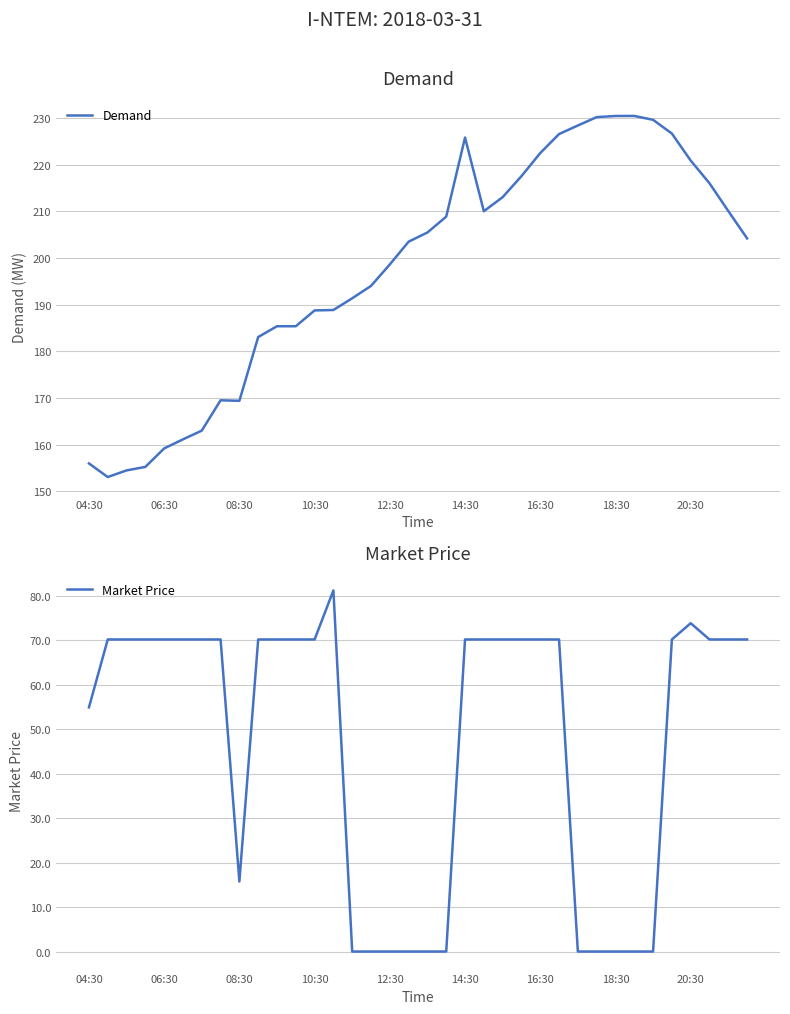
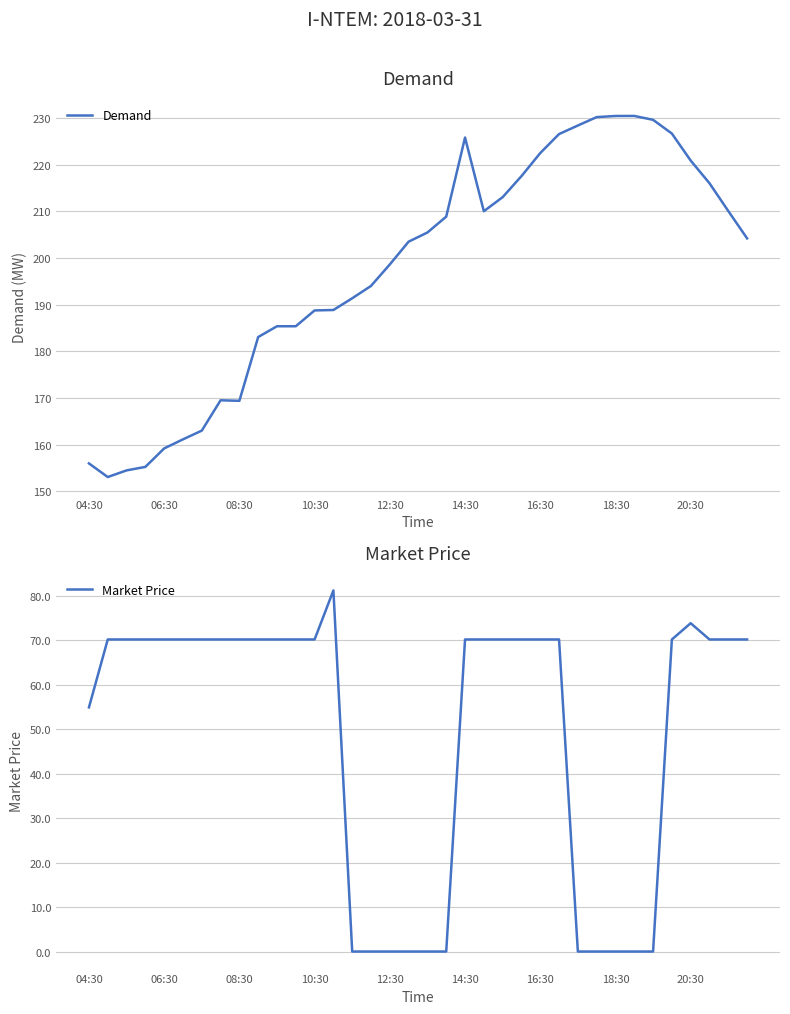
Market Price, 08:30: 16 -> 70
